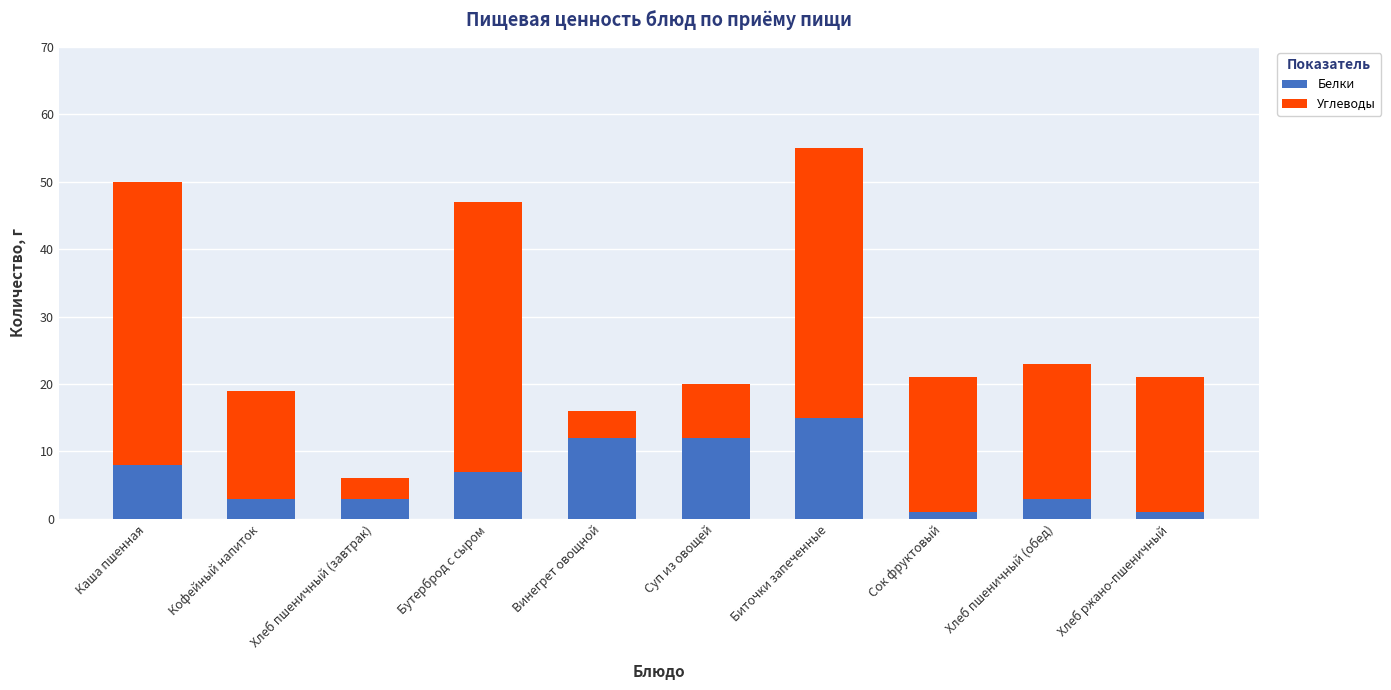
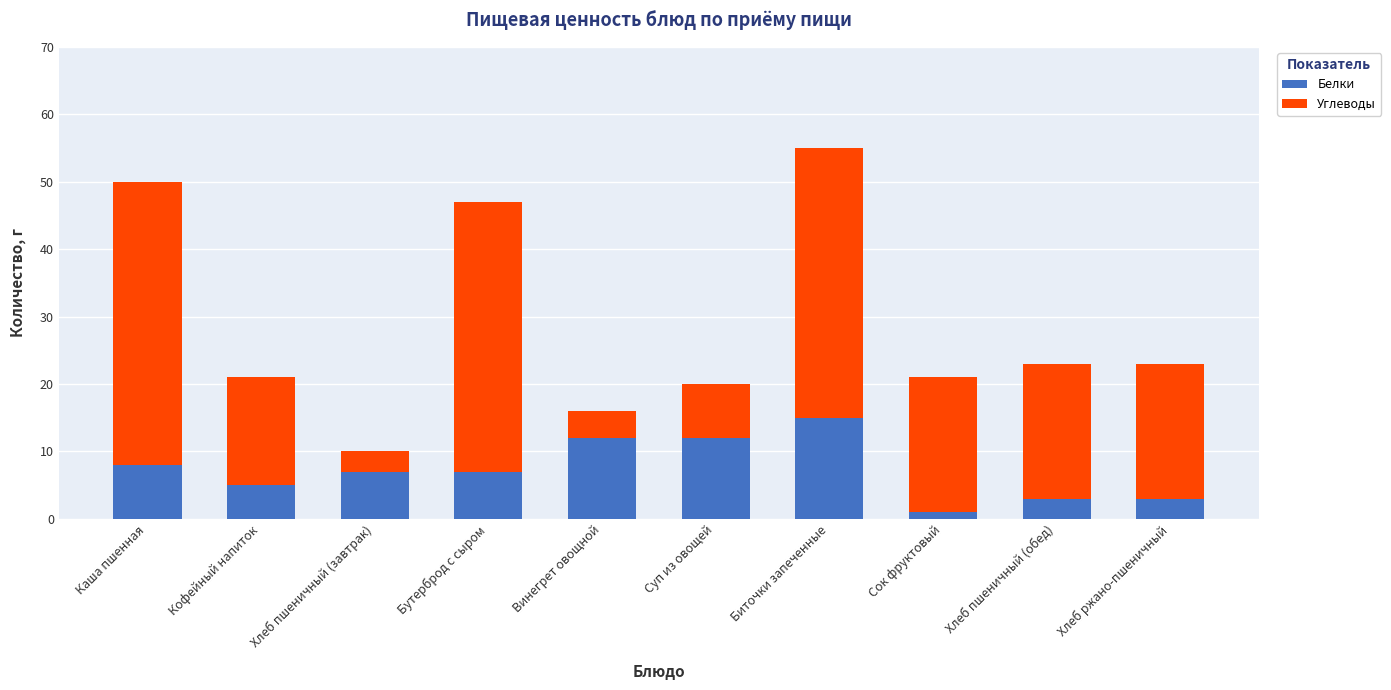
Белки, Кофейный напиток: 3 -> 5
Белки, Хлеб пшеничный (завтрак): 3 -> 7
Белки, Хлеб ржано-пшеничный: 1 -> 3
